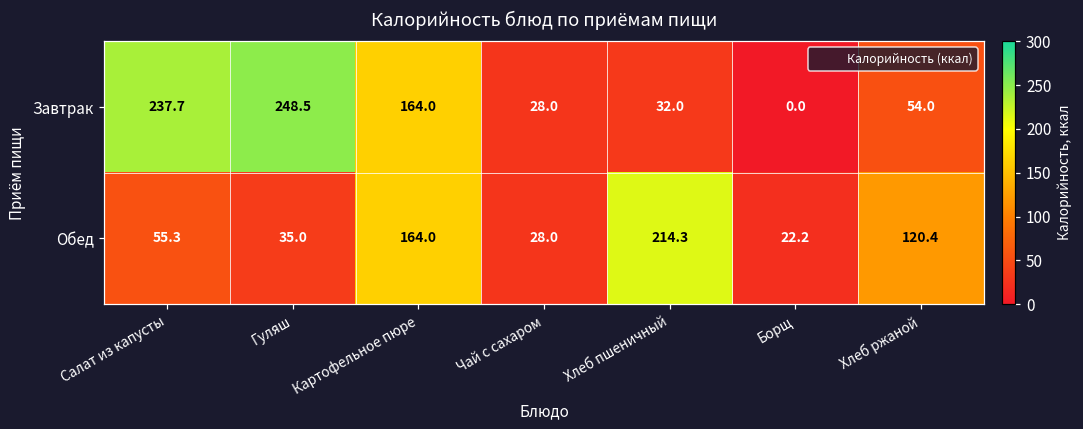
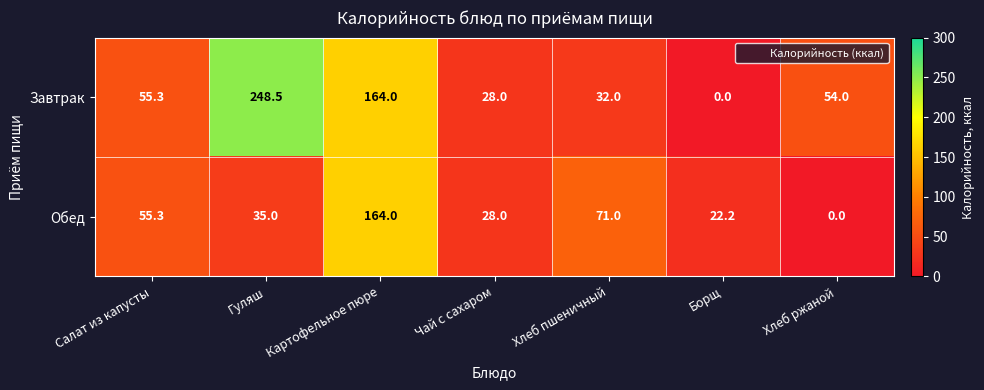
Завтрак, Салат из капусты: 237.7 -> 55.3
Обед, Хлеб пшеничный: 214.3 -> 71.0
Обед, Хлеб ржаной: 120.4 -> 0.0
